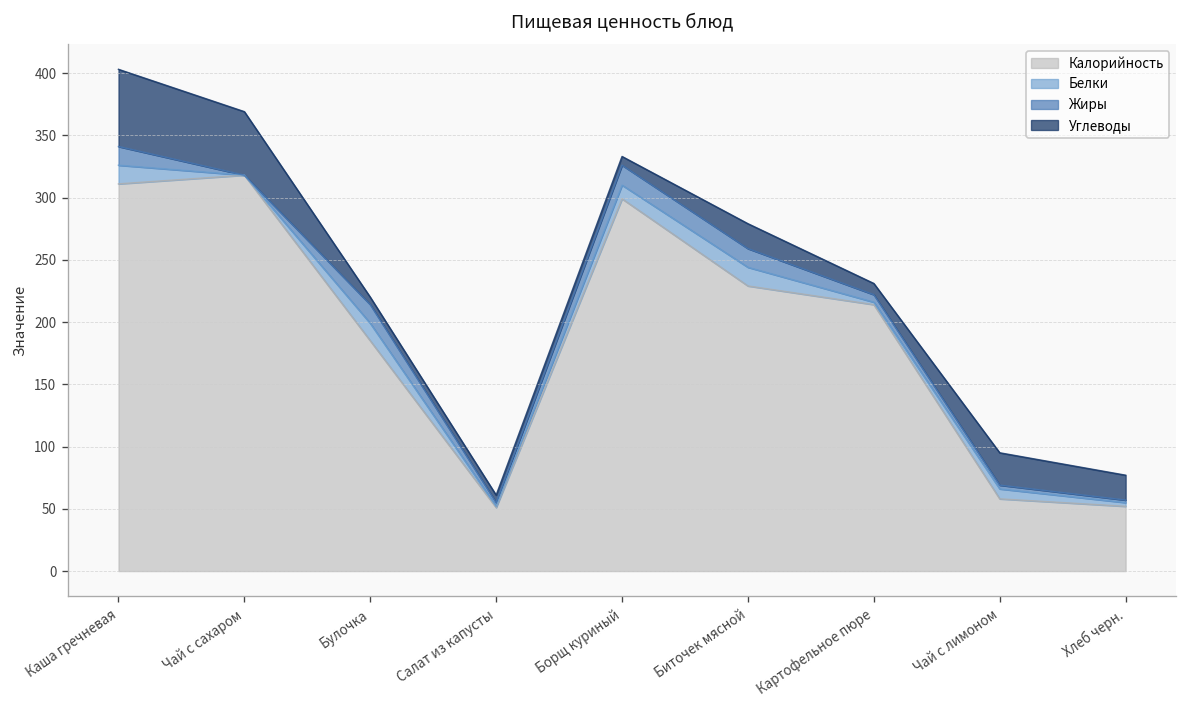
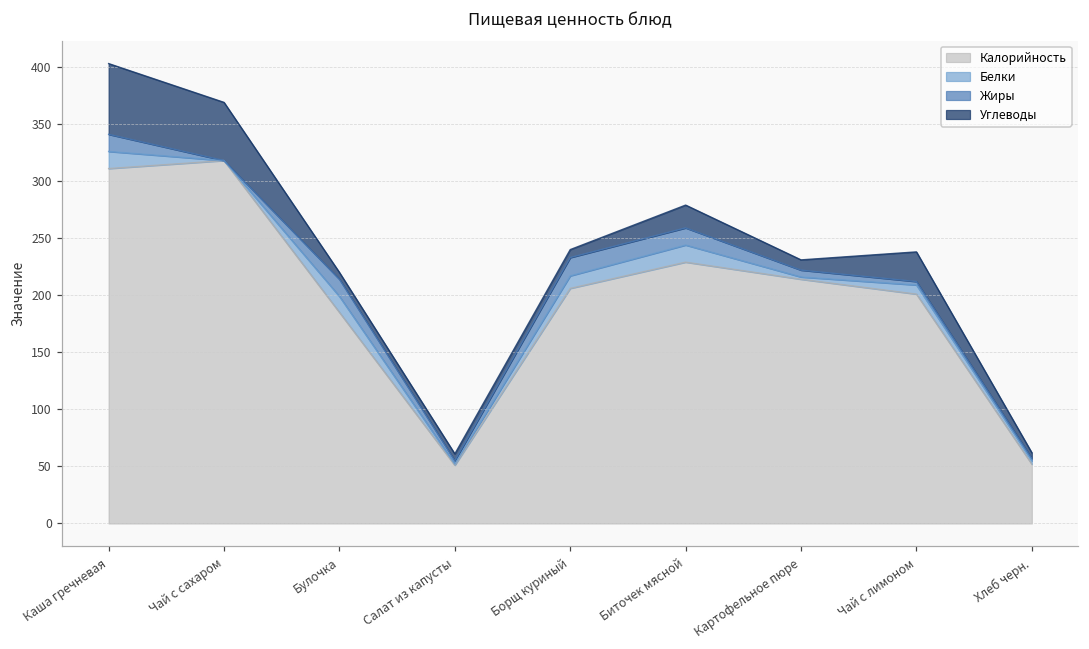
Калорийность, Борщ куриный: 299 -> 206
Калорийность, Чай с лимоном: 58 -> 201
Углеводы, Хлеб черн.: 20 -> 5
